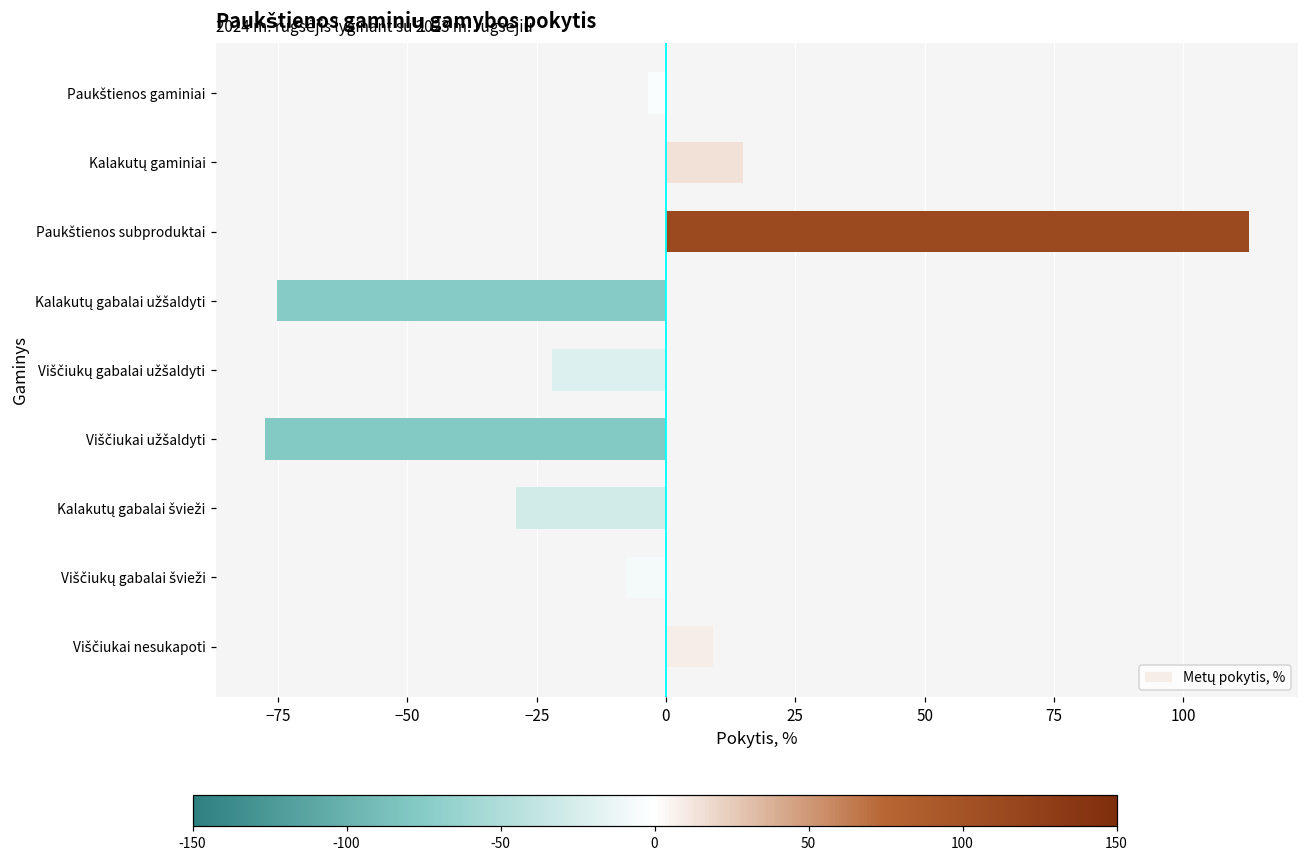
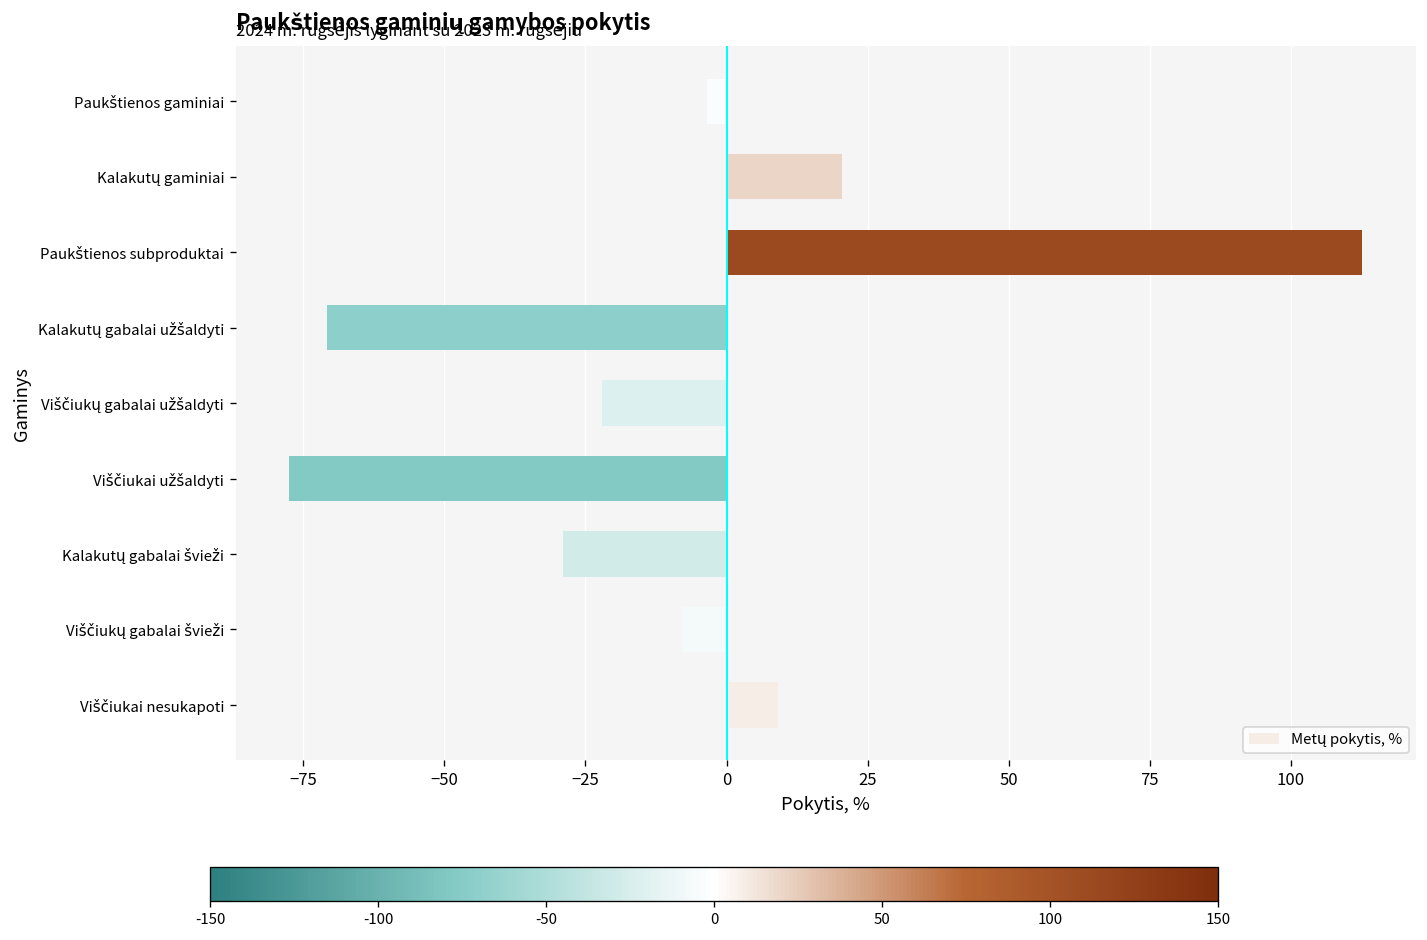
Kalakutų gaminiai: 15 -> 20
Kalakutų gabalai užšaldyti: -75 -> -71
